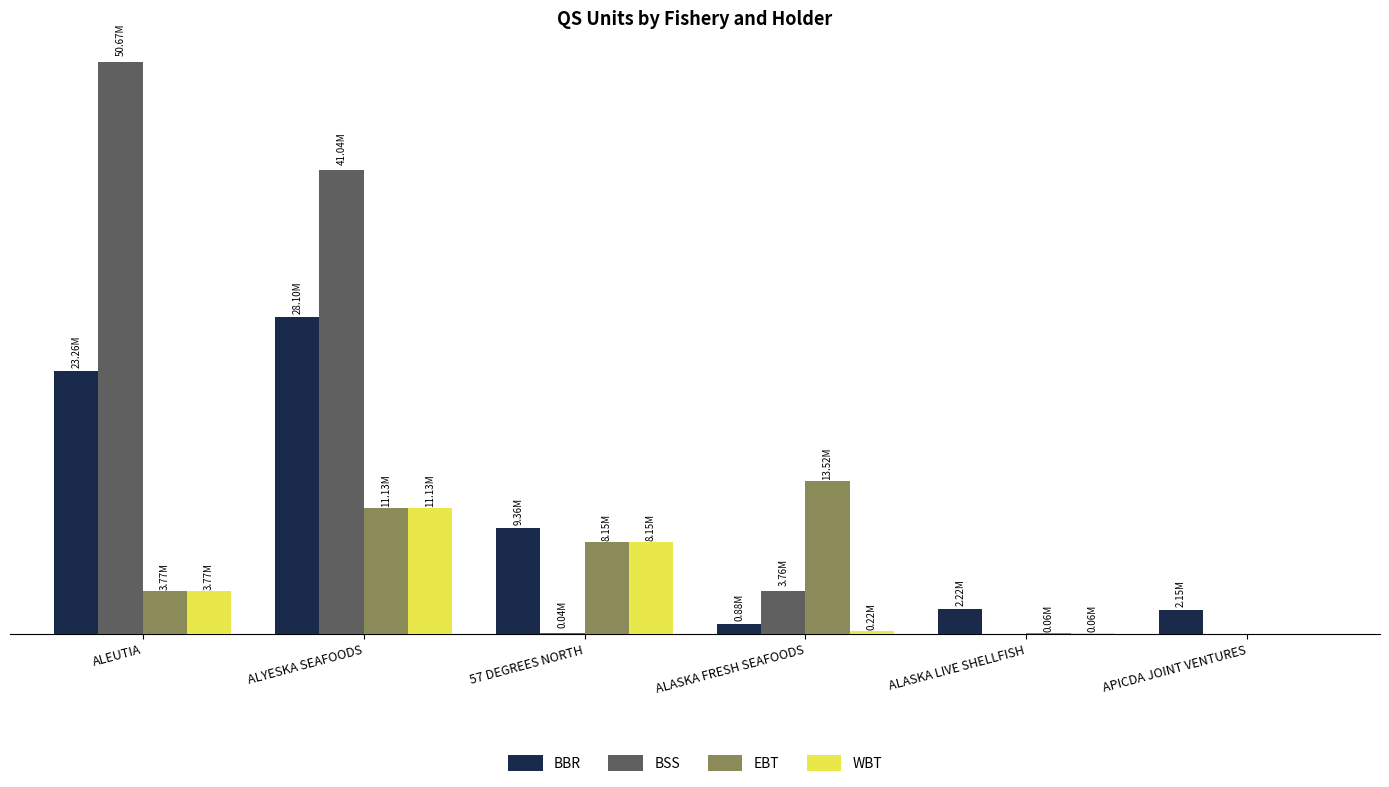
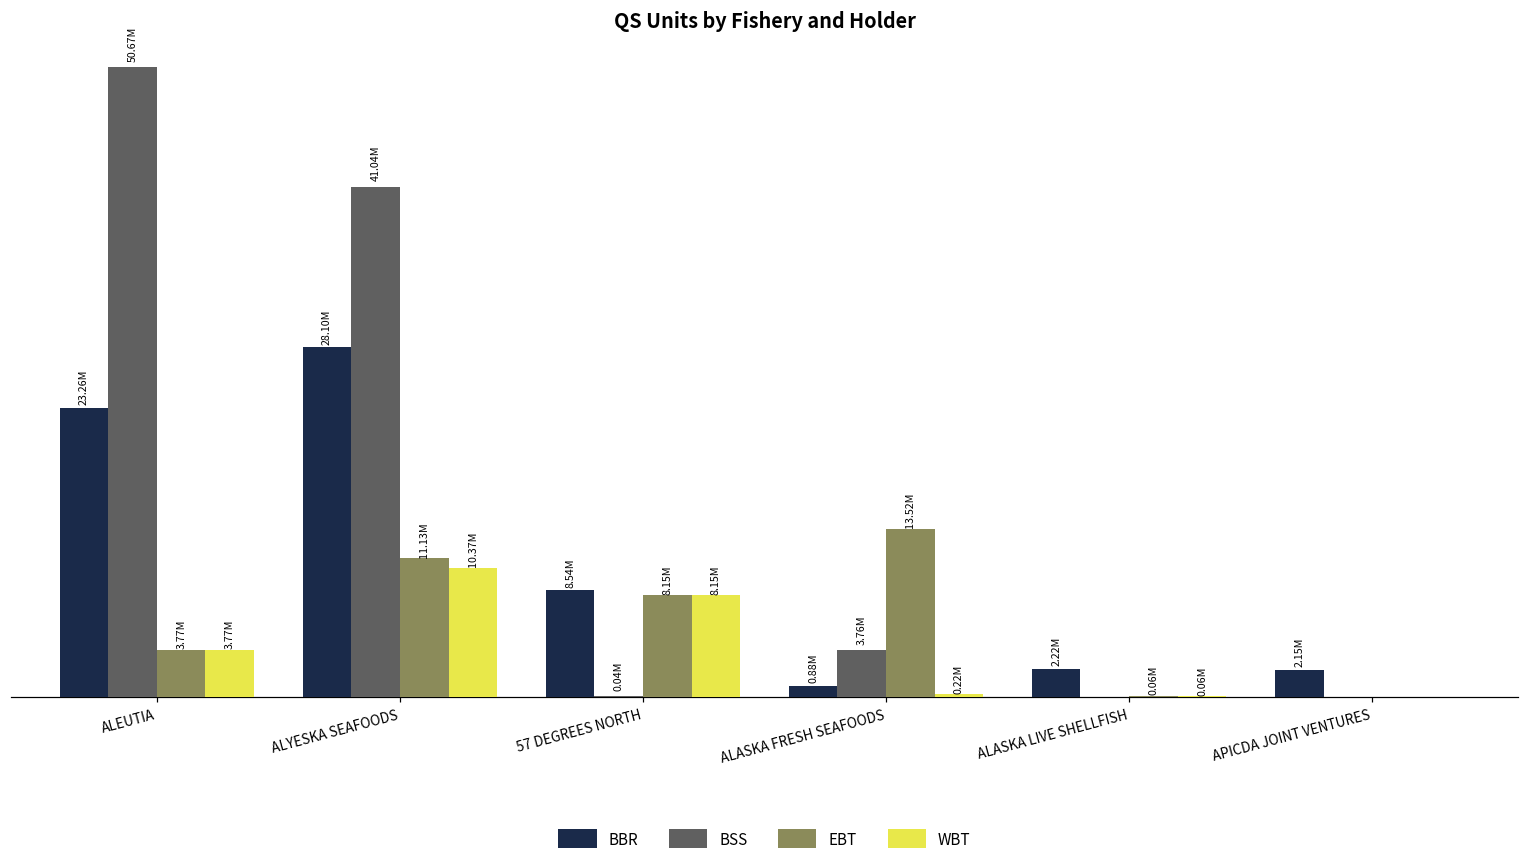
WBT, ALYESKA SEAFOODS: 11.13M -> 10.37M
BBR, 57 DEGREES NORTH: 9.36M -> 8.54M
